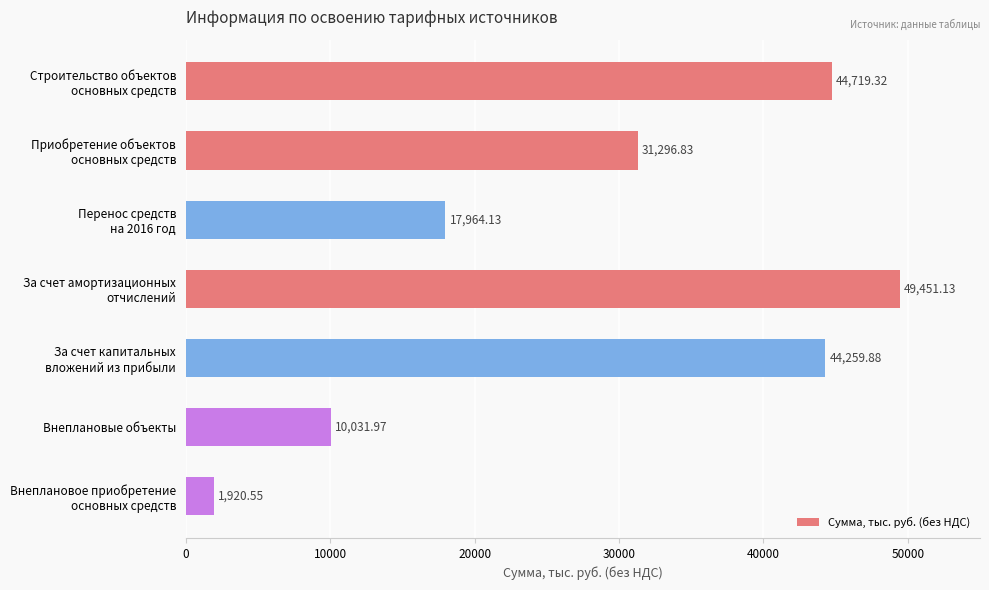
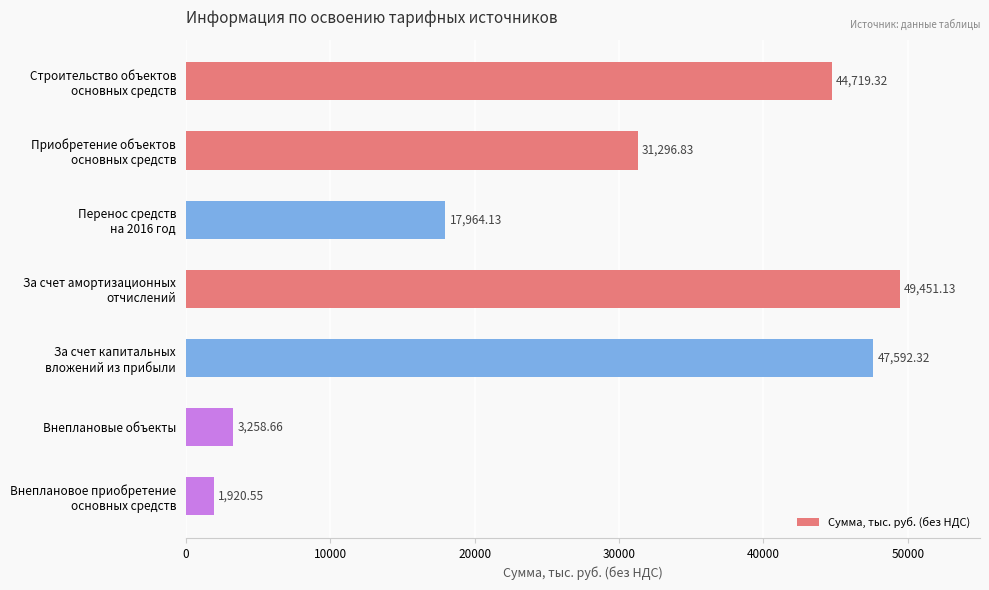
За счет капитальных вложений из прибыли: 44,259.88 -> 47,592.32
Внеплановые объекты: 10,031.97 -> 3,258.66
